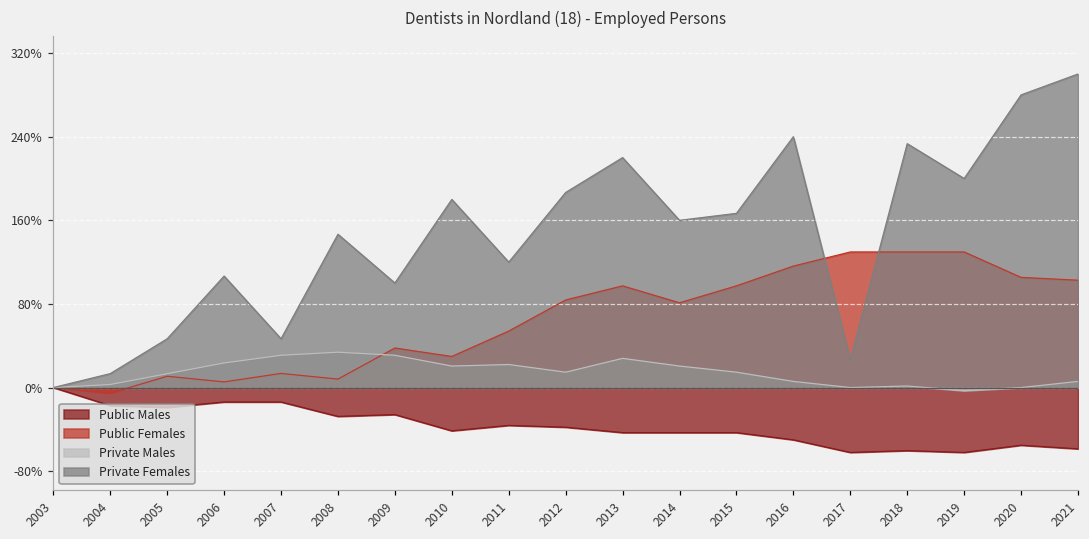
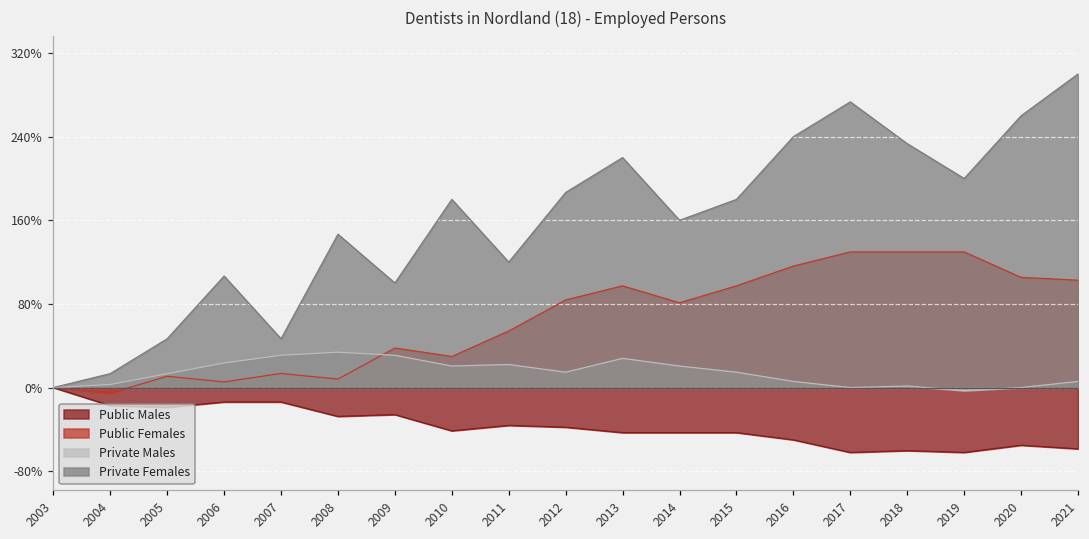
Private Females, 2015: 170% -> 180%
Private Females, 2017: 30% -> 270%
Private Females, 2020: 280% -> 260%
